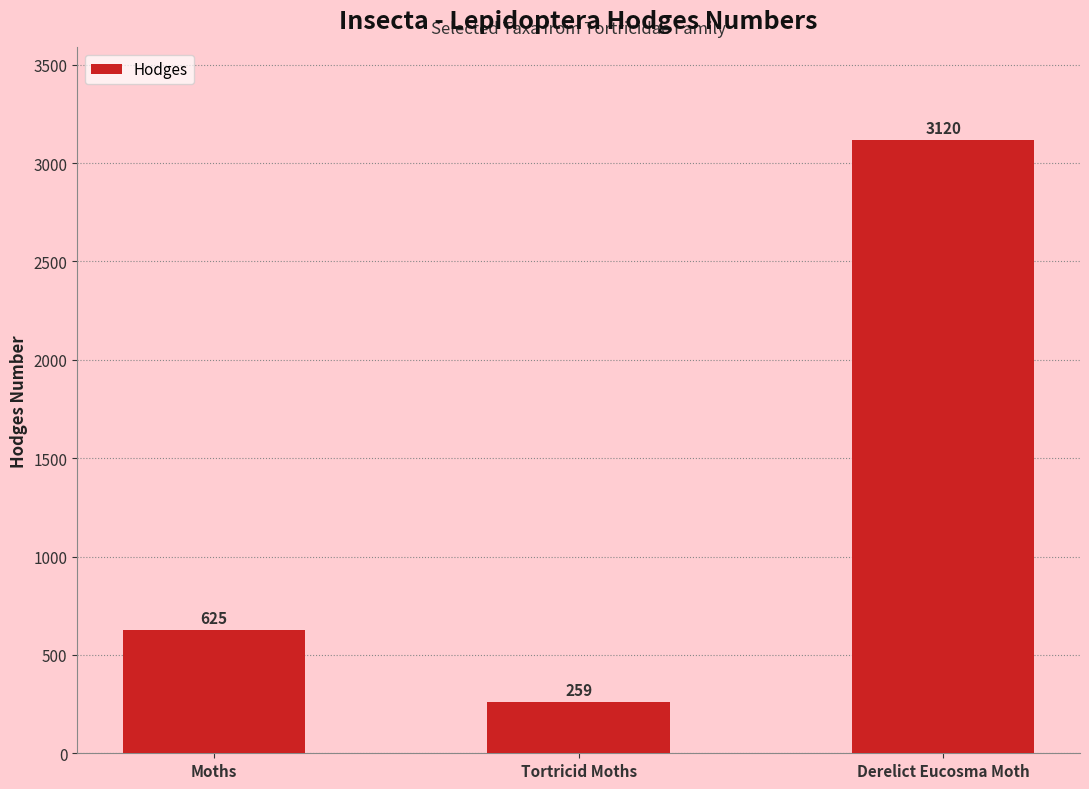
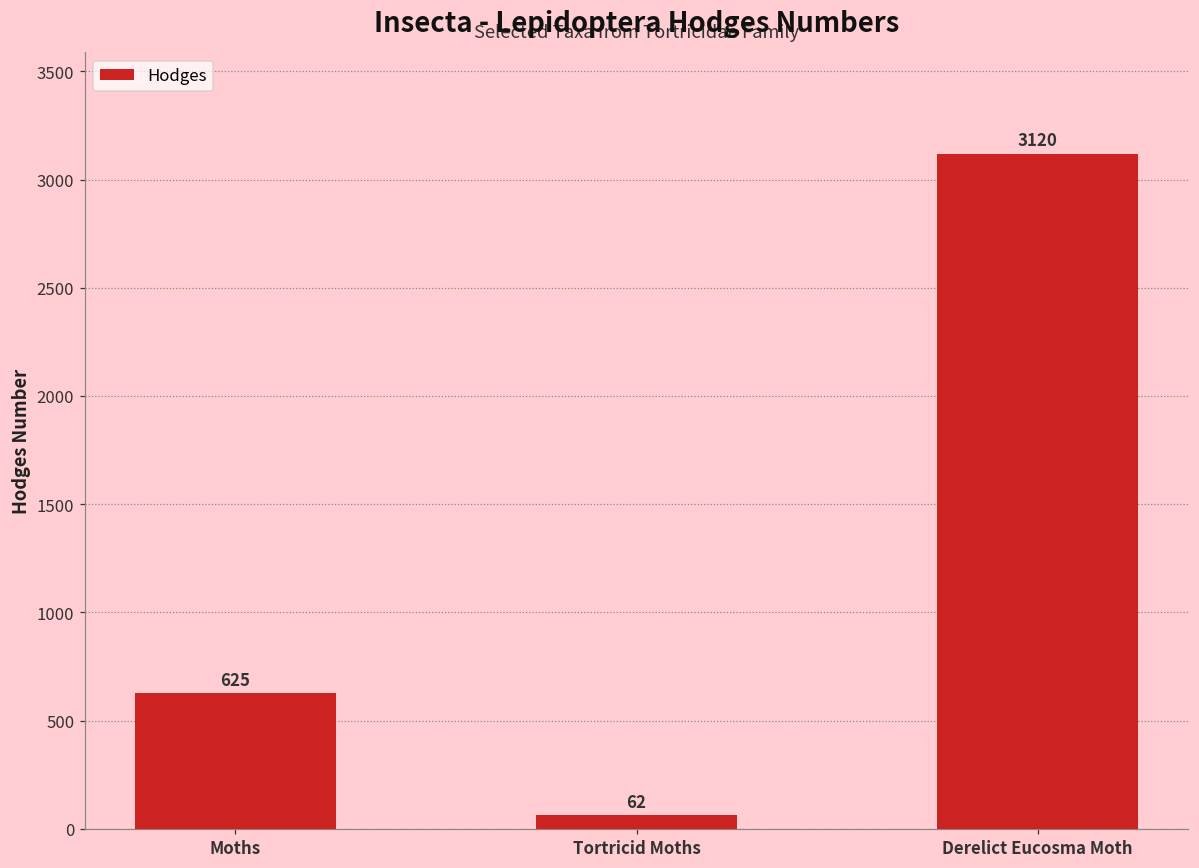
Tortricid Moths: 259 -> 62
